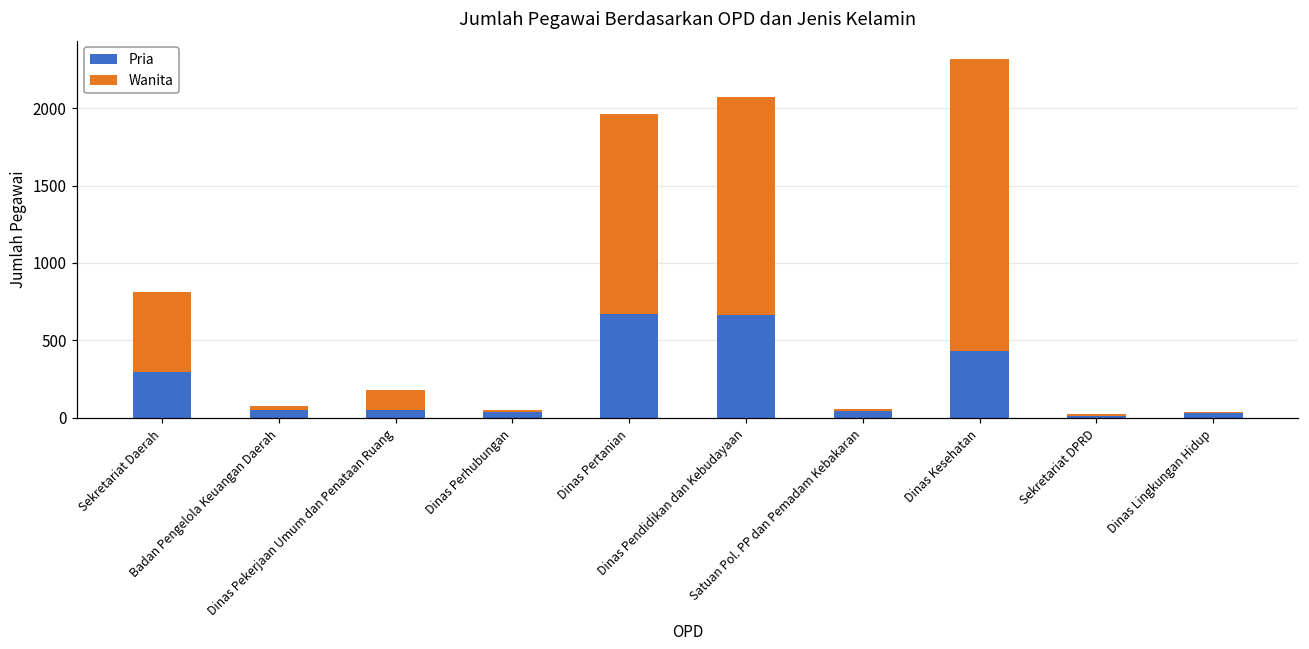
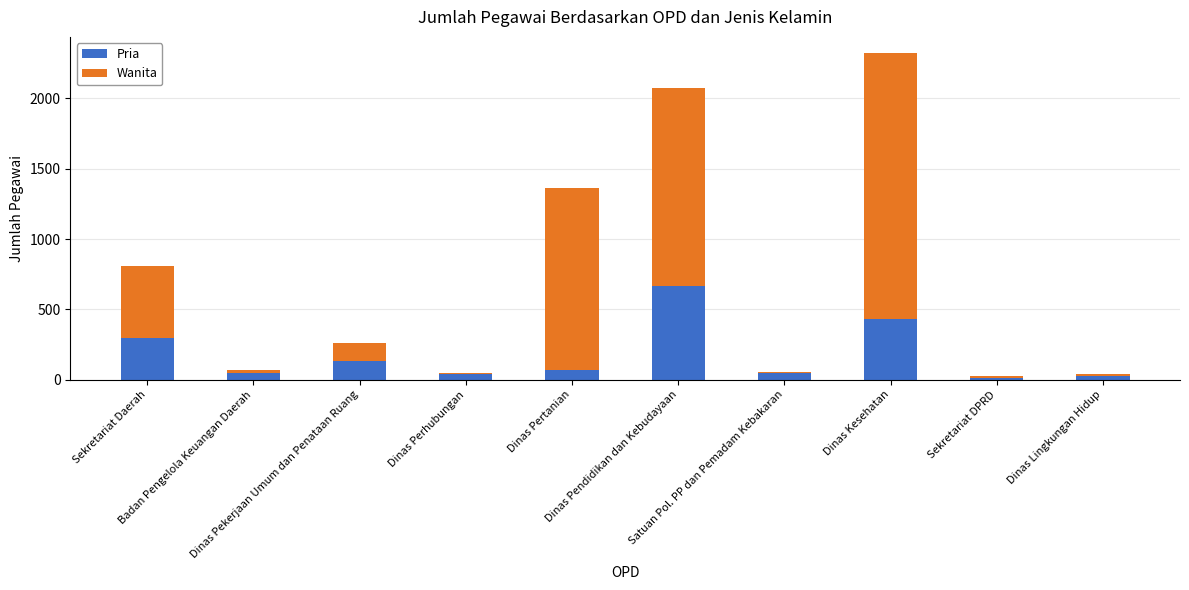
Pria, Dinas Pekerjaan Umum dan Penataan Ruang: 50 -> 130
Pria, Dinas Pertanian: 670 -> 70
